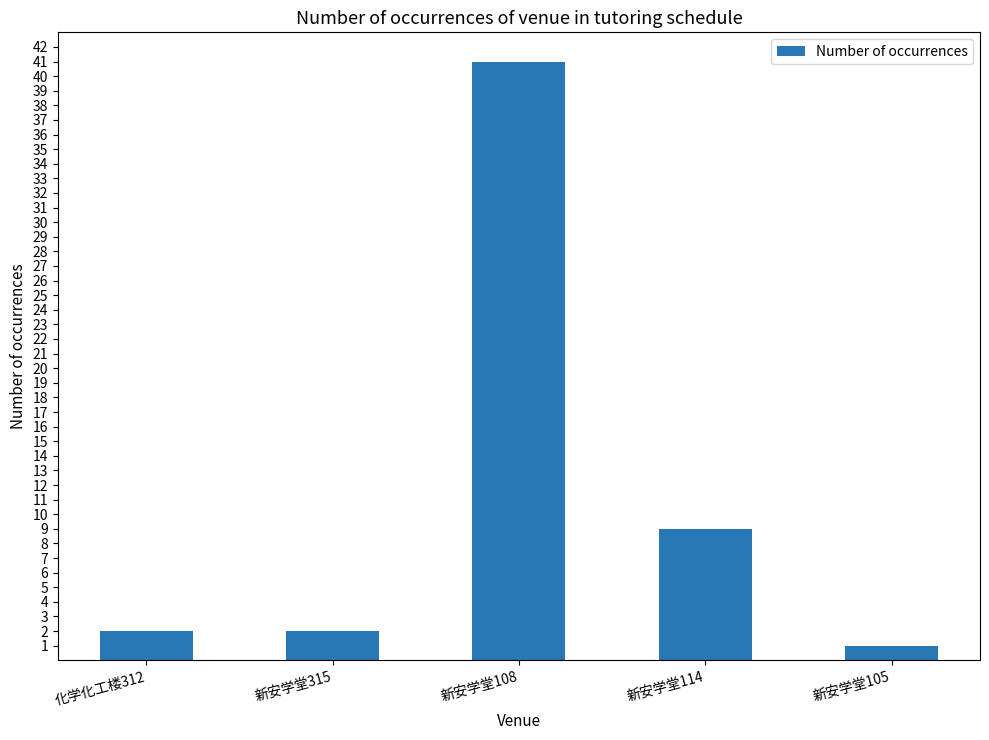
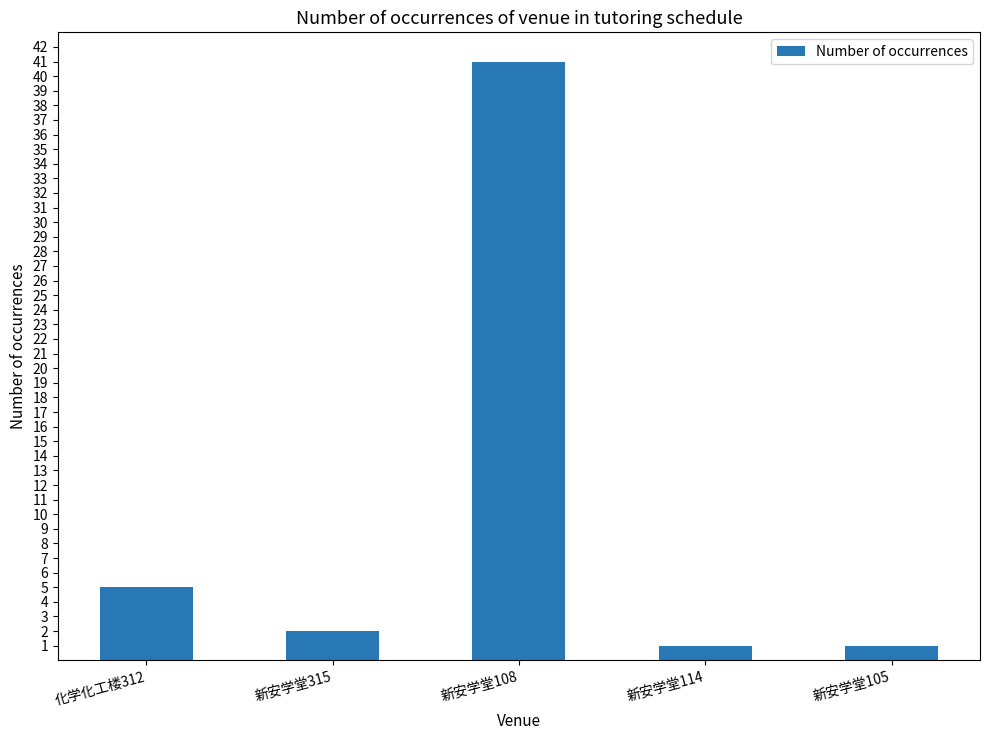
化学化工楼312: 2 -> 5
新安学堂114: 9 -> 1
